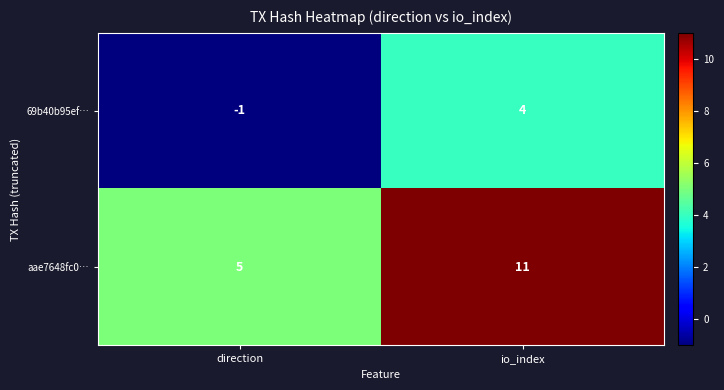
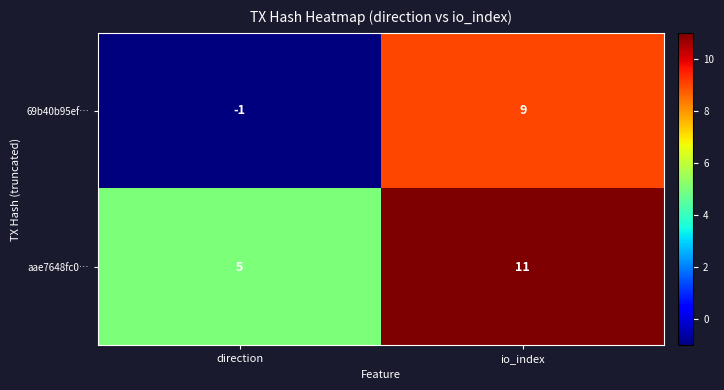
69b40b95ef…, io_index: 4 -> 9
